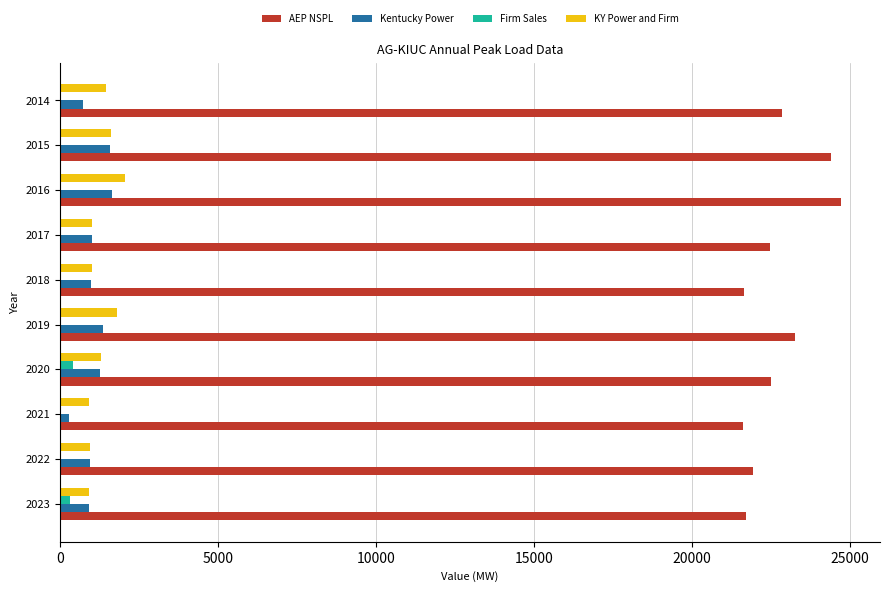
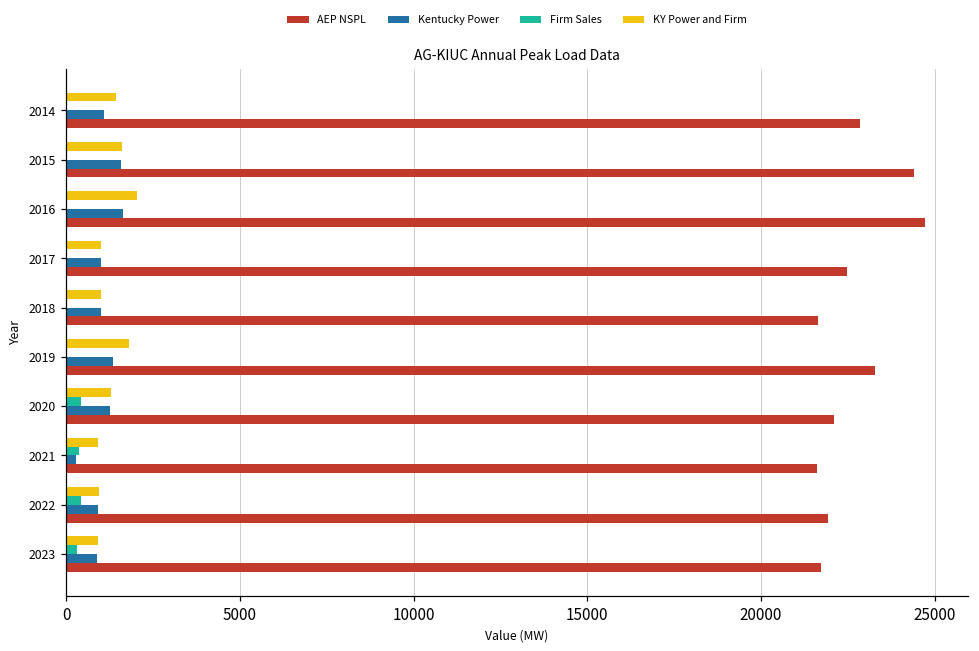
Kentucky Power, 2014: 700 -> 1100
AEP NSPL, 2020: 22500 -> 22100
Firm Sales, 2021: 0 -> 400
Firm Sales, 2022: 0 -> 400
